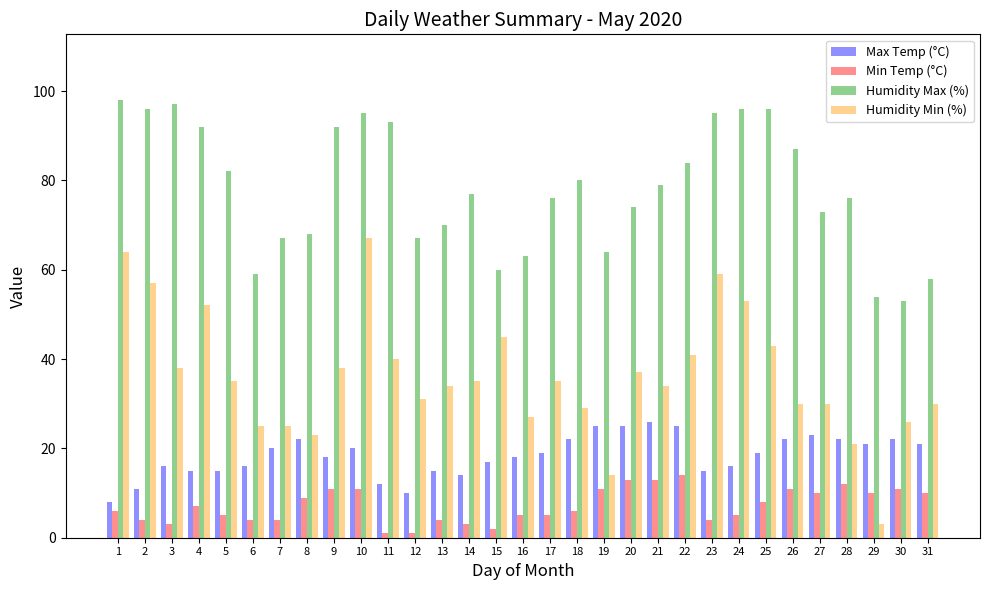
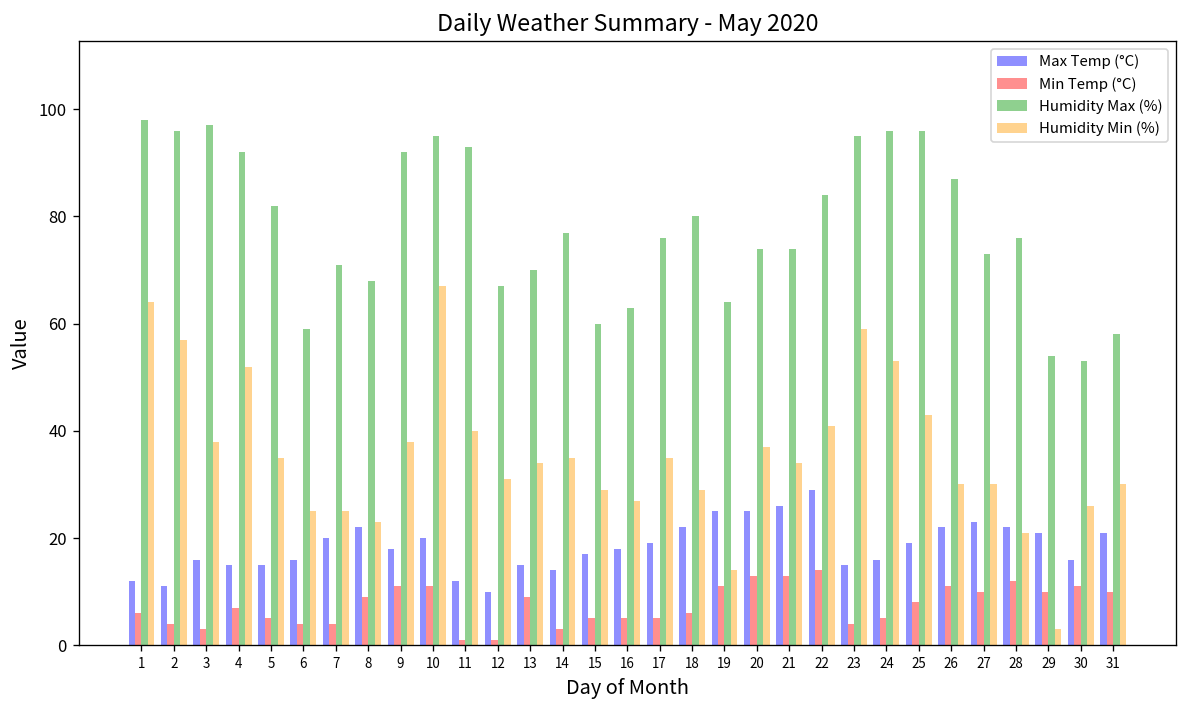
Max Temp (°C), 1: 8 -> 12
Humidity Max (%), 7: 67 -> 71
Min Temp (°C), 13: 4 -> 9
Min Temp (°C), 15: 2 -> 5
Humidity Min (%), 15: 45 -> 29
Humidity Max (%), 21: 79 -> 74
Max Temp (°C), 22: 25 -> 29
Max Temp (°C), 30: 22 -> 16
